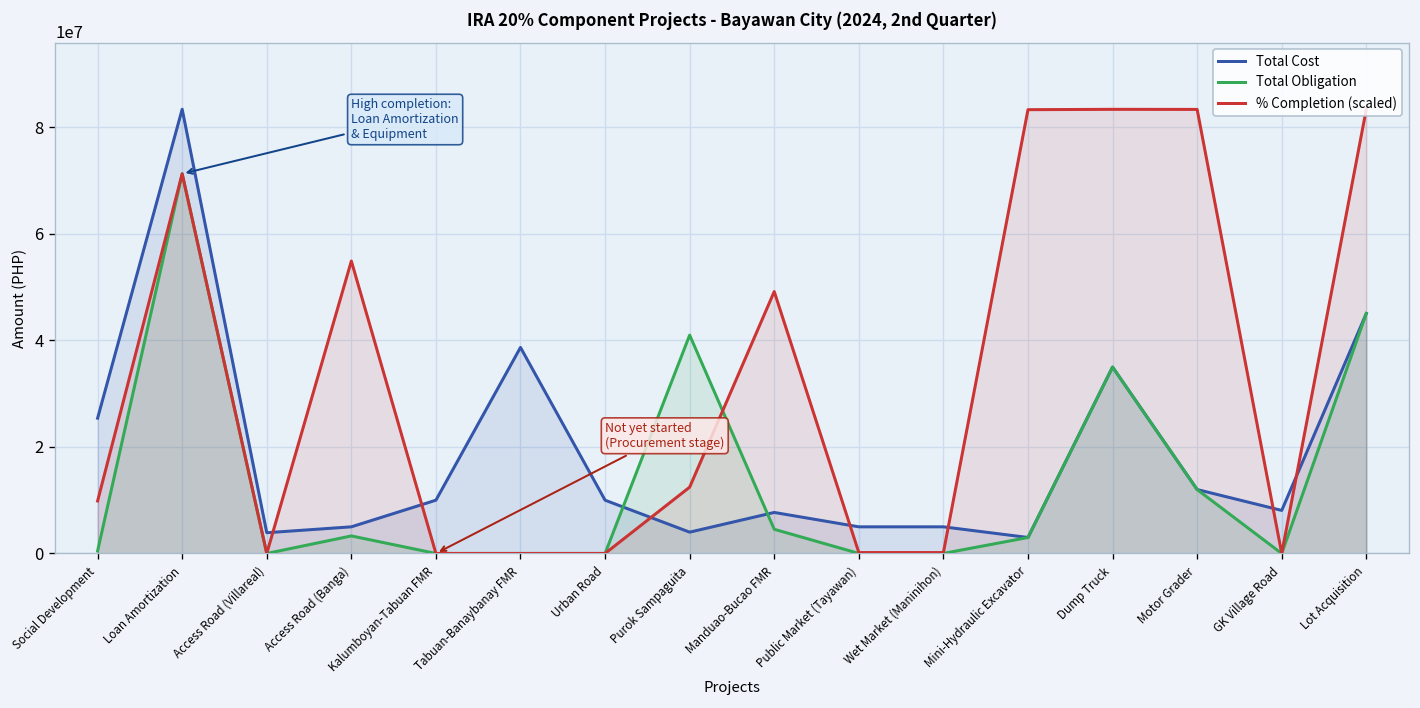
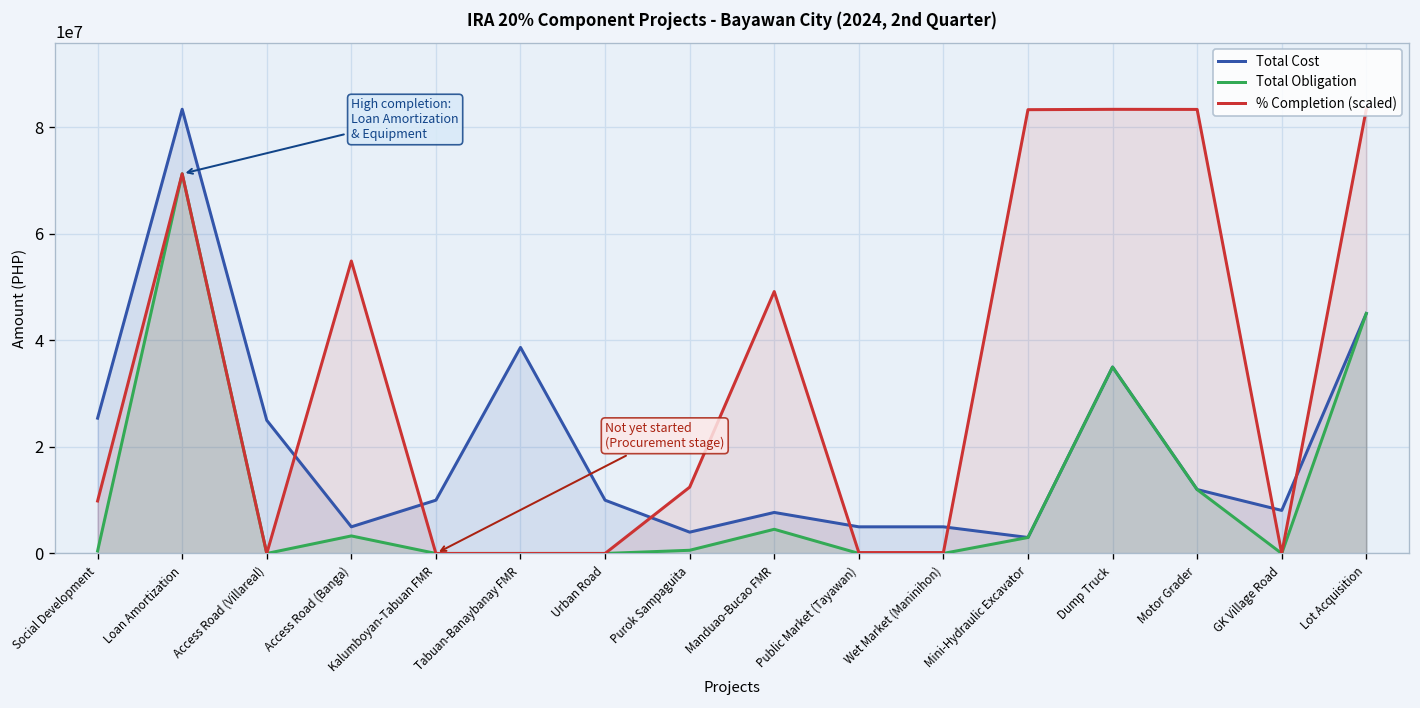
Total Cost, Access Road (Villareal): 4000000 -> 25000000
Total Obligation, Purok Sampaguita: 41000000 -> 1000000
